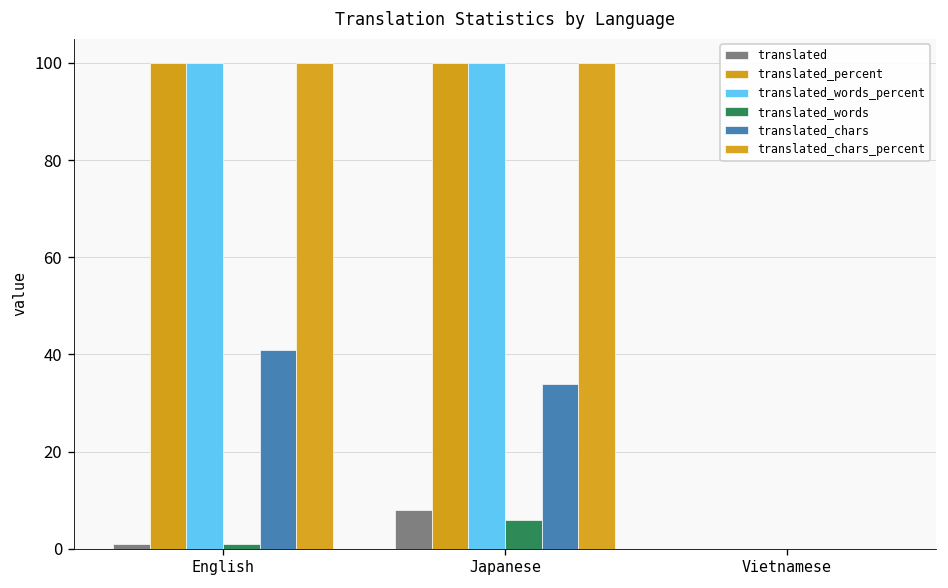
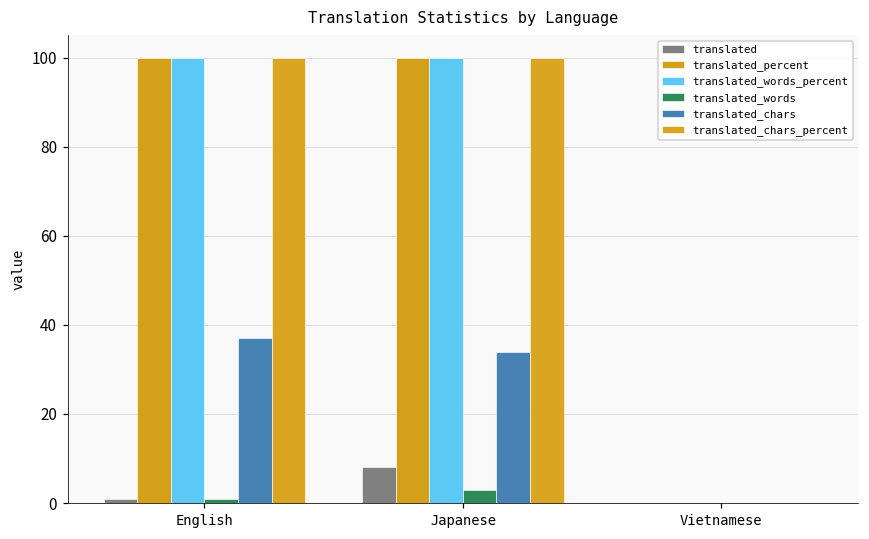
translated_chars, English: 41 -> 37
translated_words, Japanese: 6 -> 3
